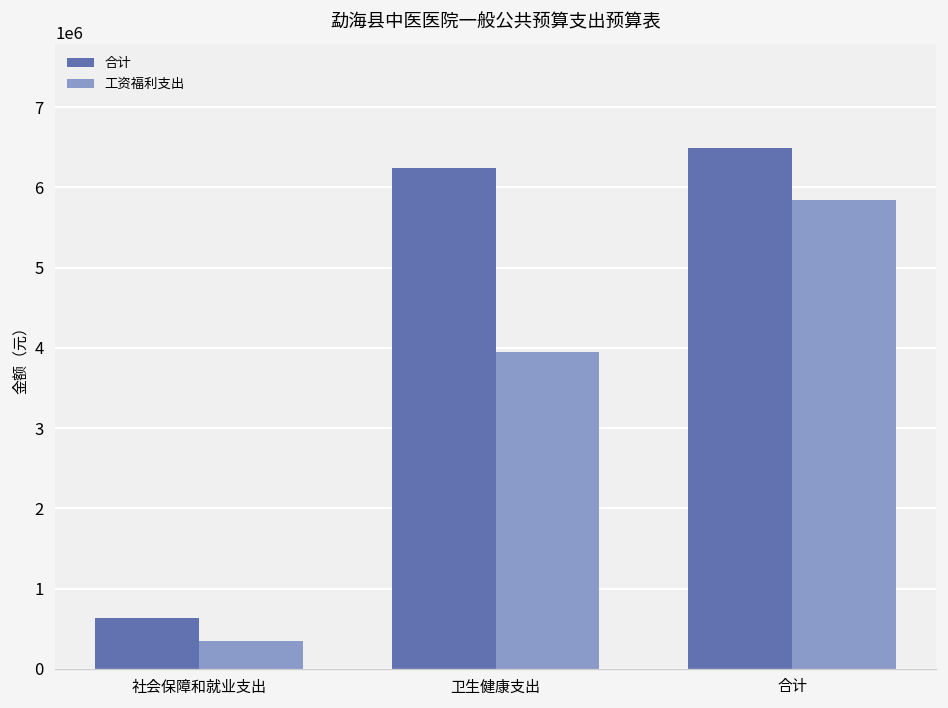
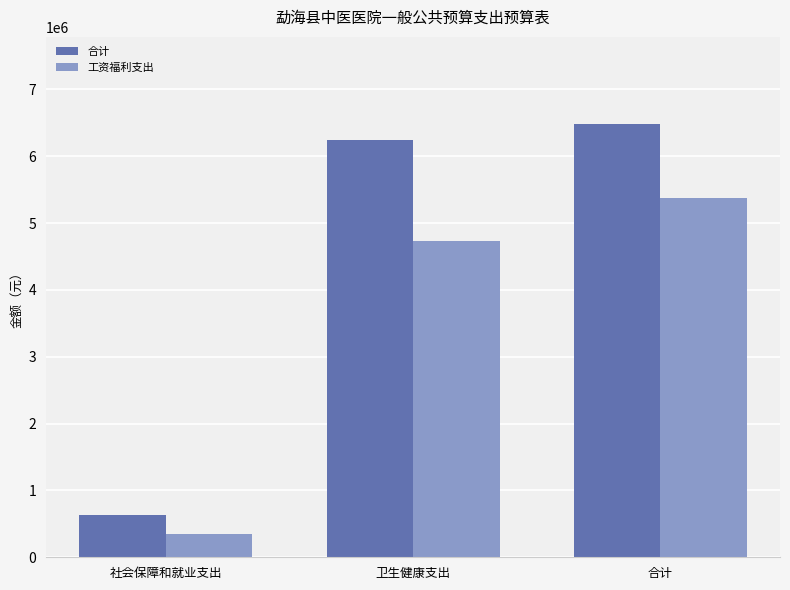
工资福利支出, 卫生健康支出: 3900000 -> 4700000
工资福利支出, 合计: 5800000 -> 5400000
